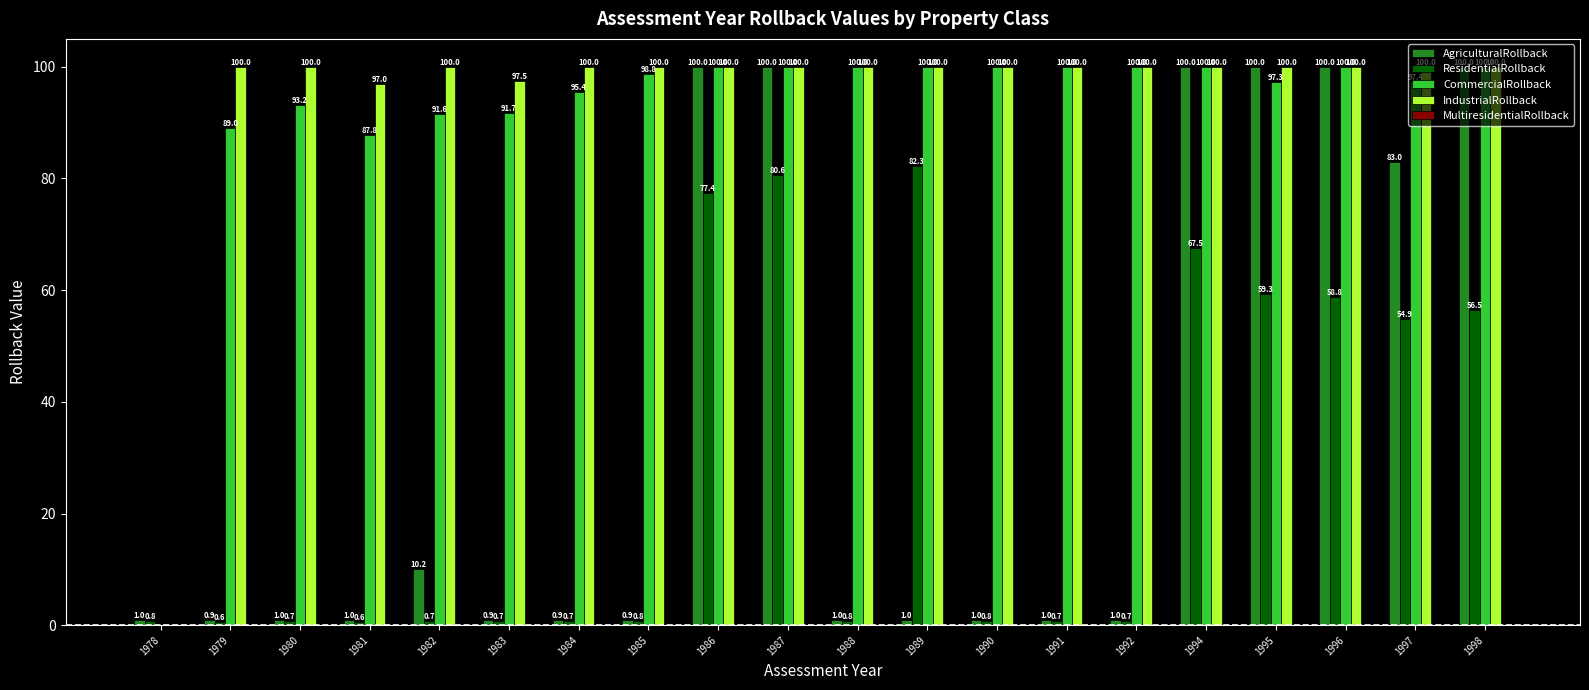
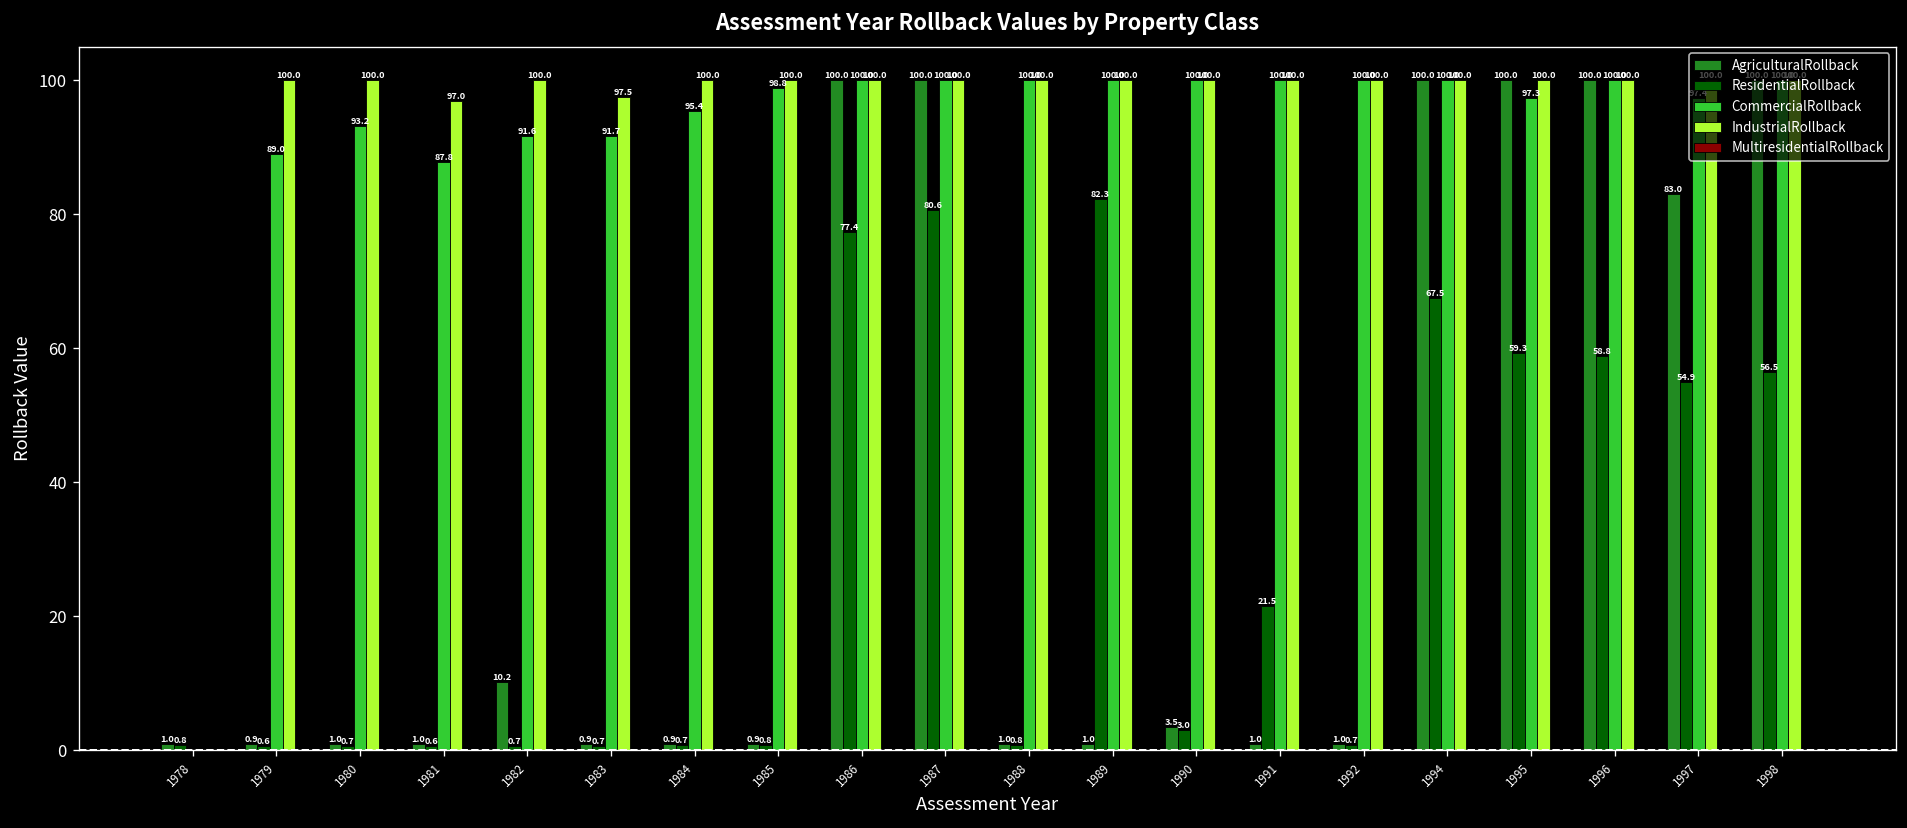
AgriculturalRollback, 1990: 1.0 -> 3.5
ResidentialRollback, 1990: 0.8 -> 3.0
ResidentialRollback, 1991: 0.7 -> 21.5
